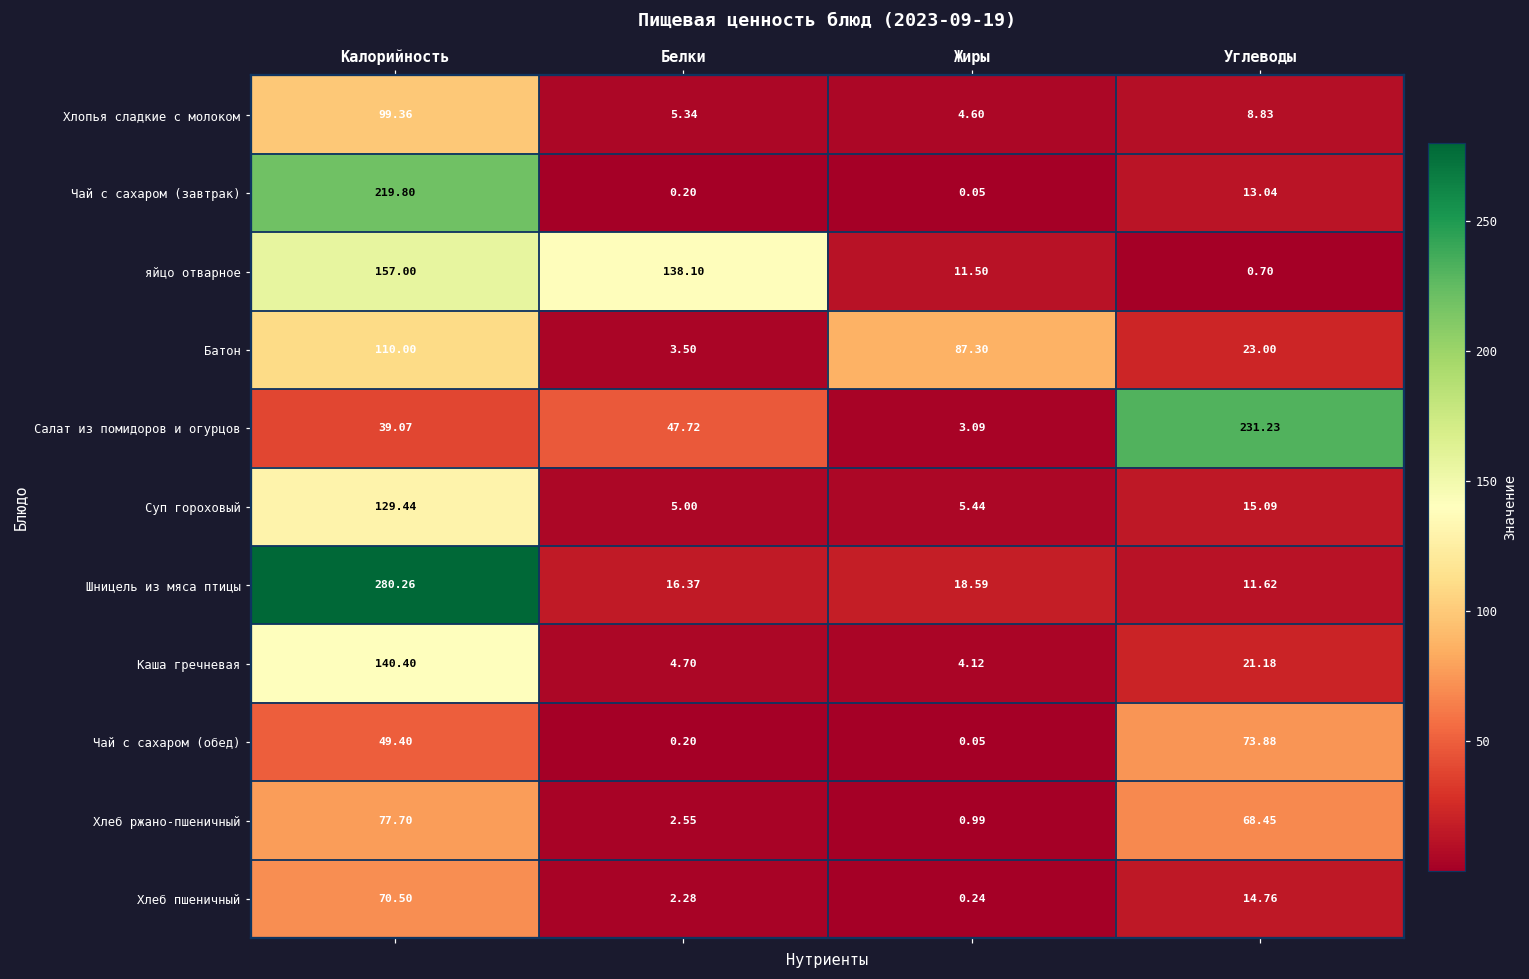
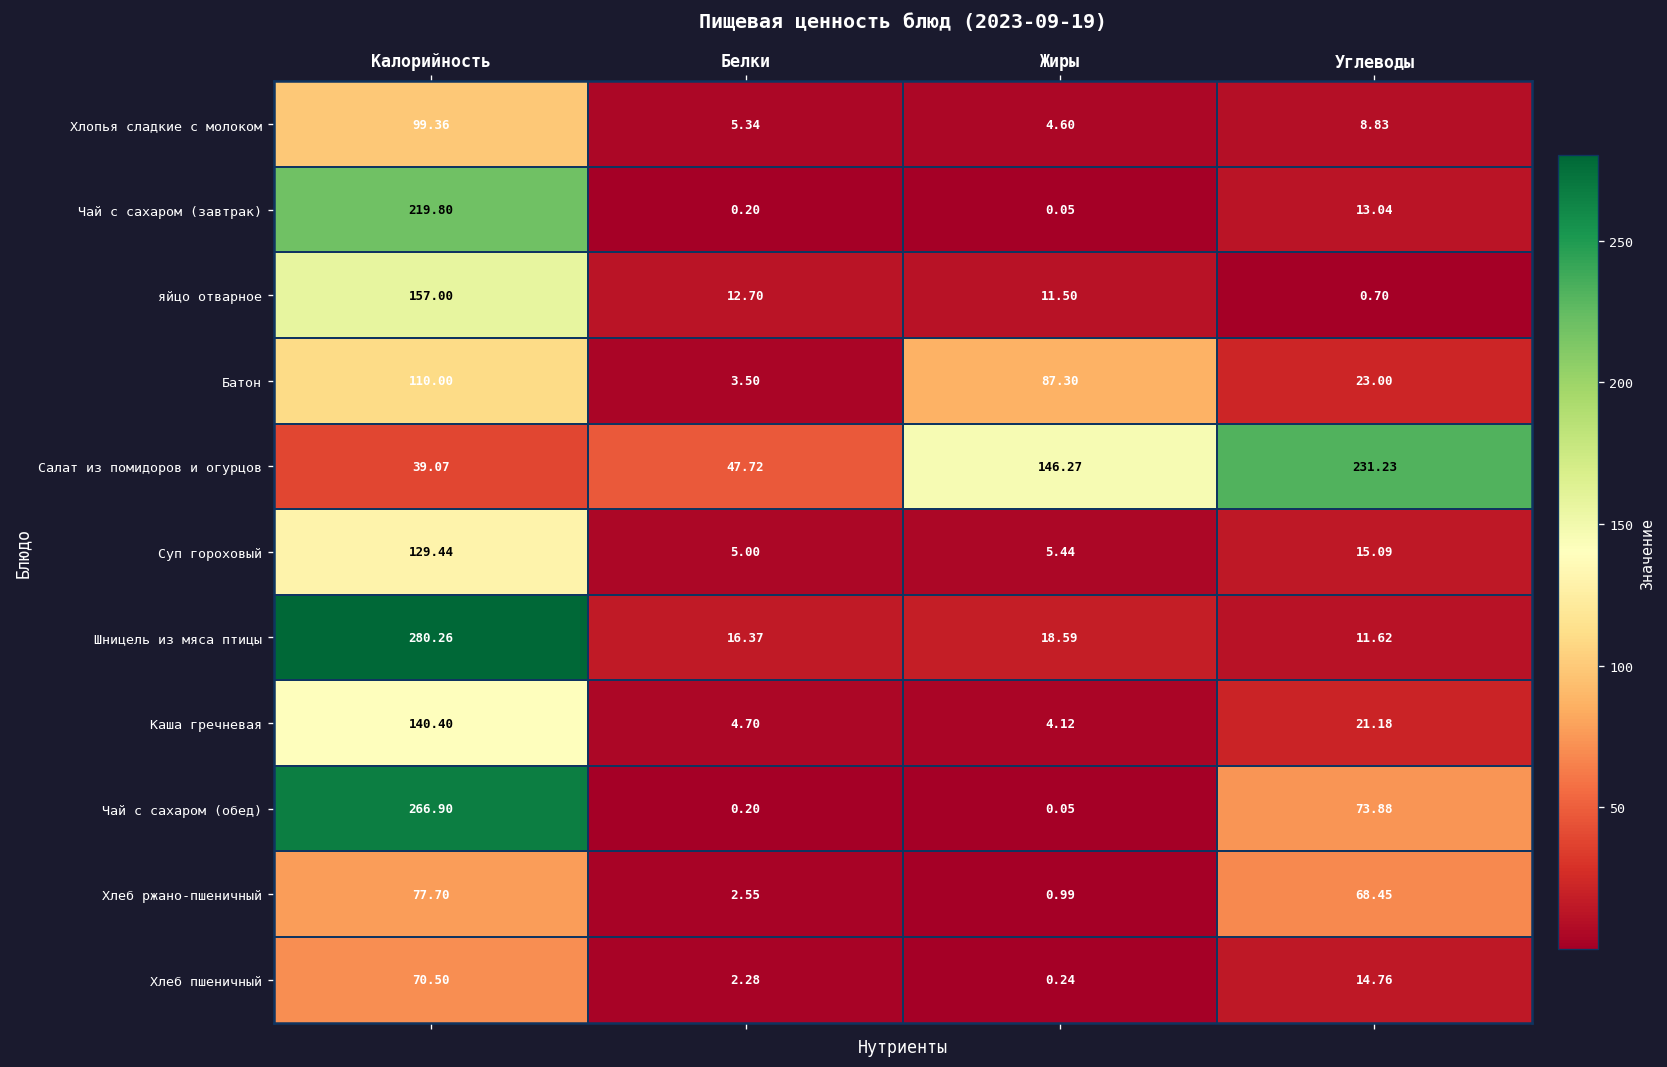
яйцо отварное, Белки: 138.10 -> 12.70
Салат из помидоров и огурцов, Жиры: 3.09 -> 146.27
Чай с сахаром (обед), Калорийность: 49.40 -> 266.90
